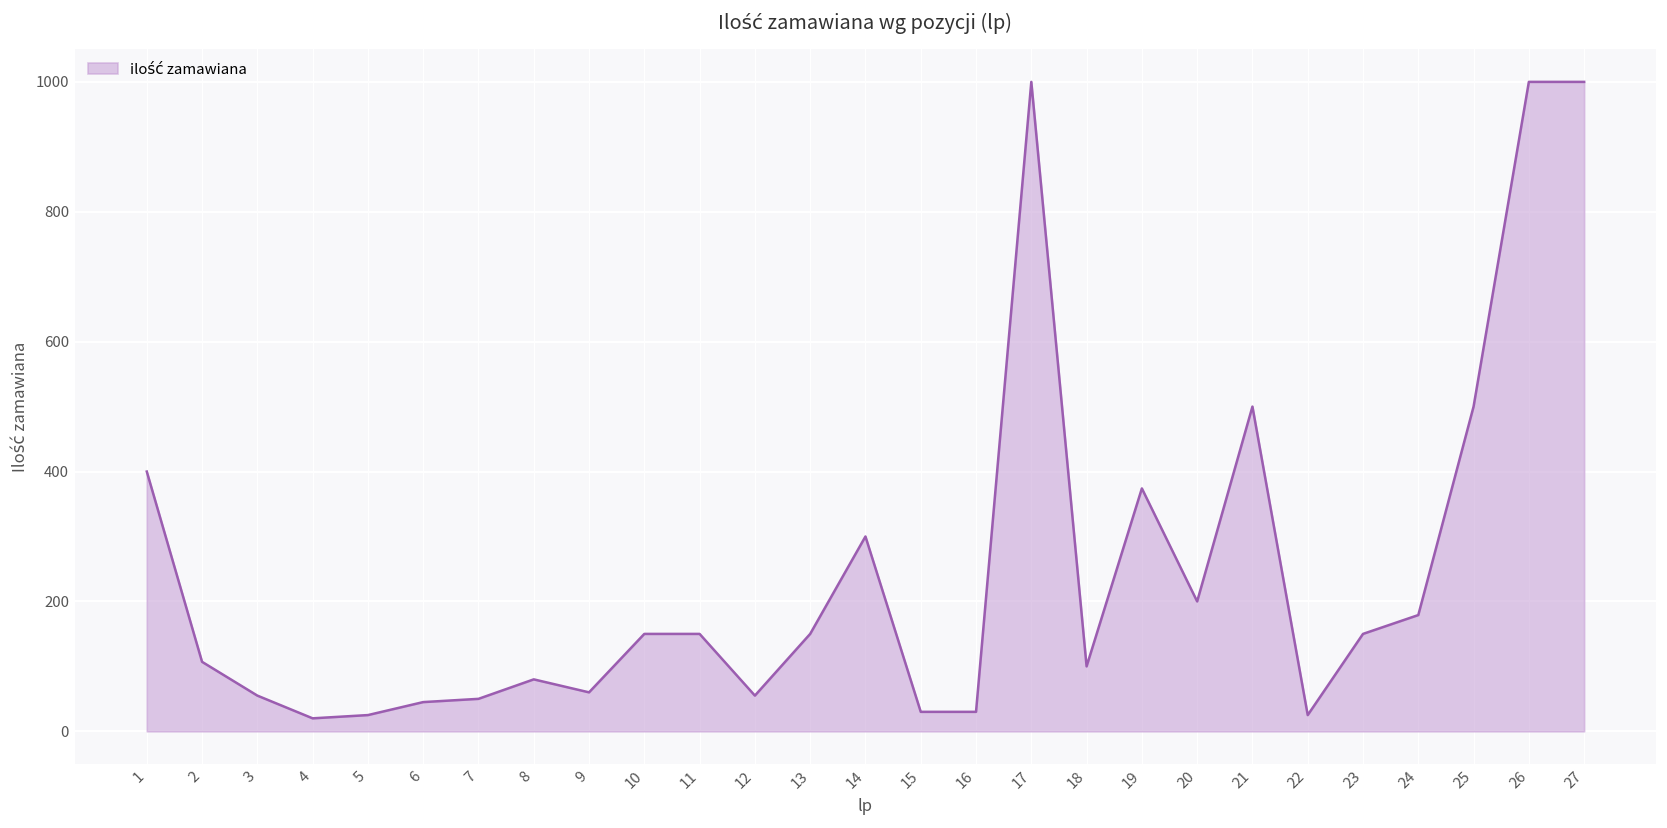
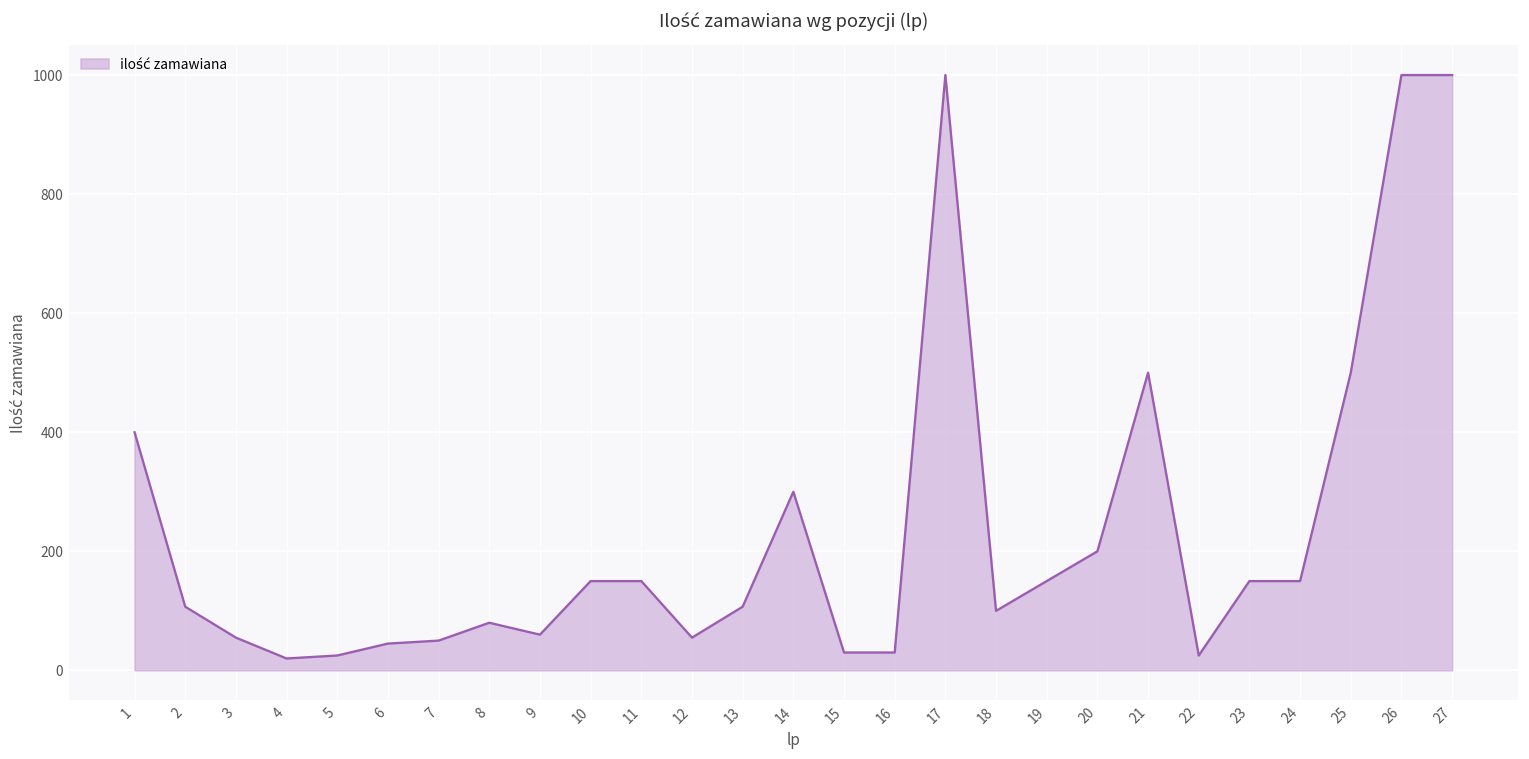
13: 150 -> 110
19: 370 -> 150
24: 180 -> 150
